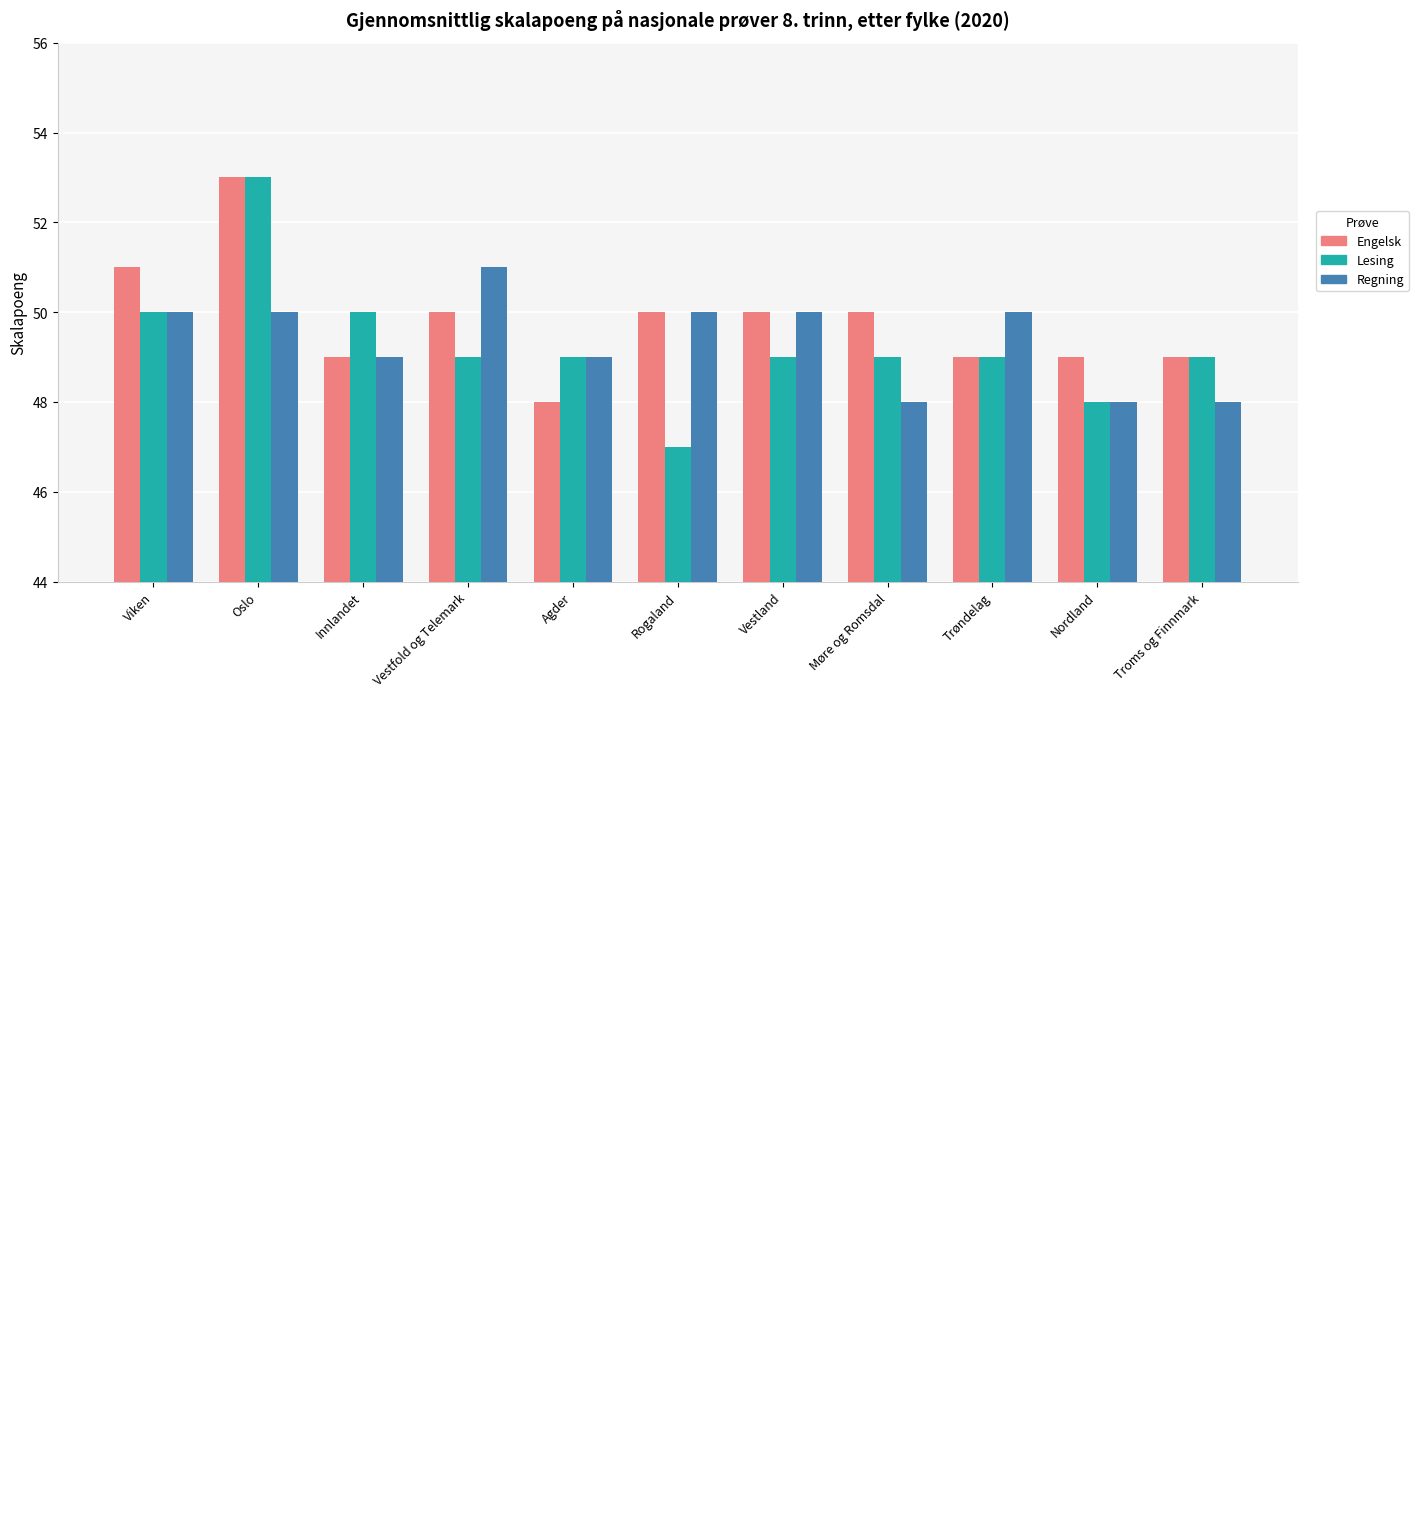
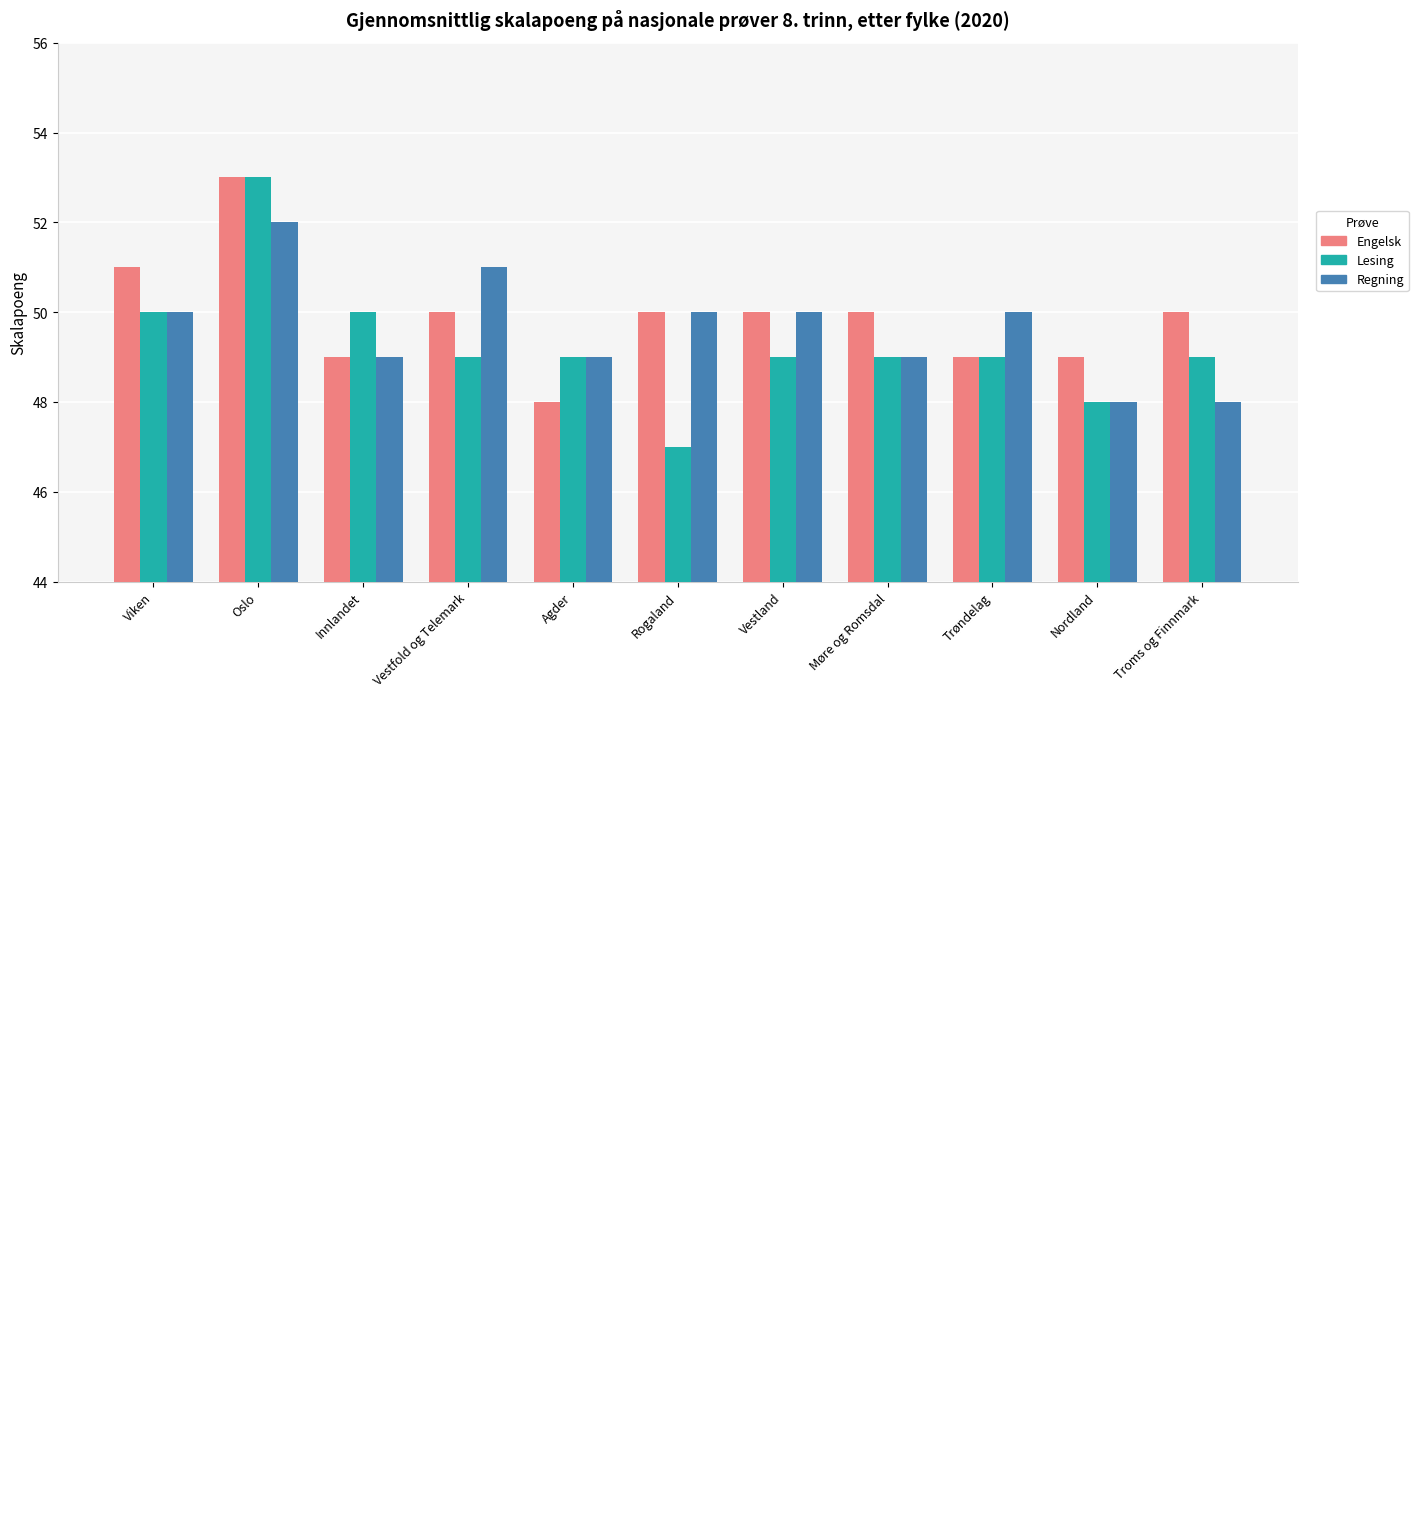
Regning, Oslo: 50 -> 52
Regning, Møre og Romsdal: 48 -> 49
Engelsk, Troms og Finnmark: 49 -> 50
